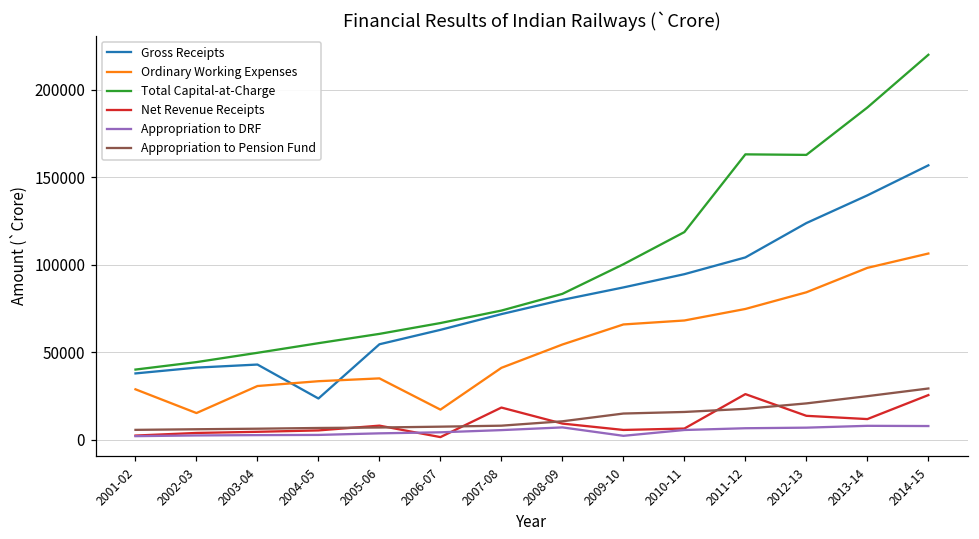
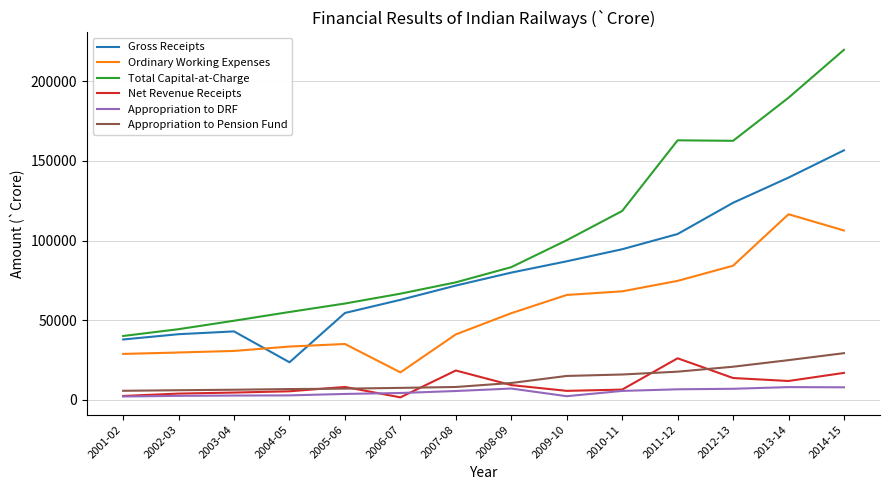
Ordinary Working Expenses, 2002-03: 15000 -> 30000
Ordinary Working Expenses, 2013-14: 98000 -> 117000
Net Revenue Receipts, 2014-15: 25000 -> 17000
